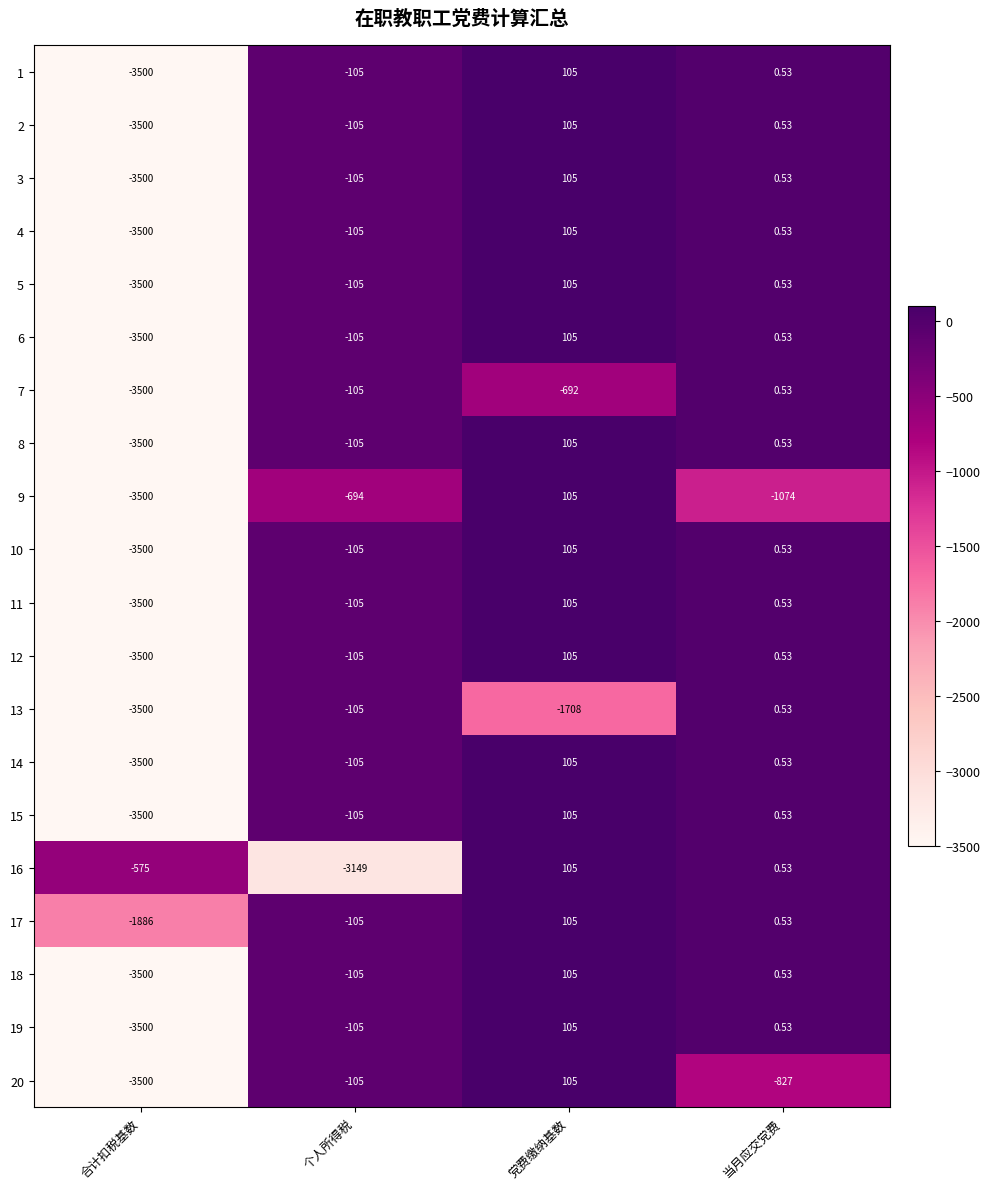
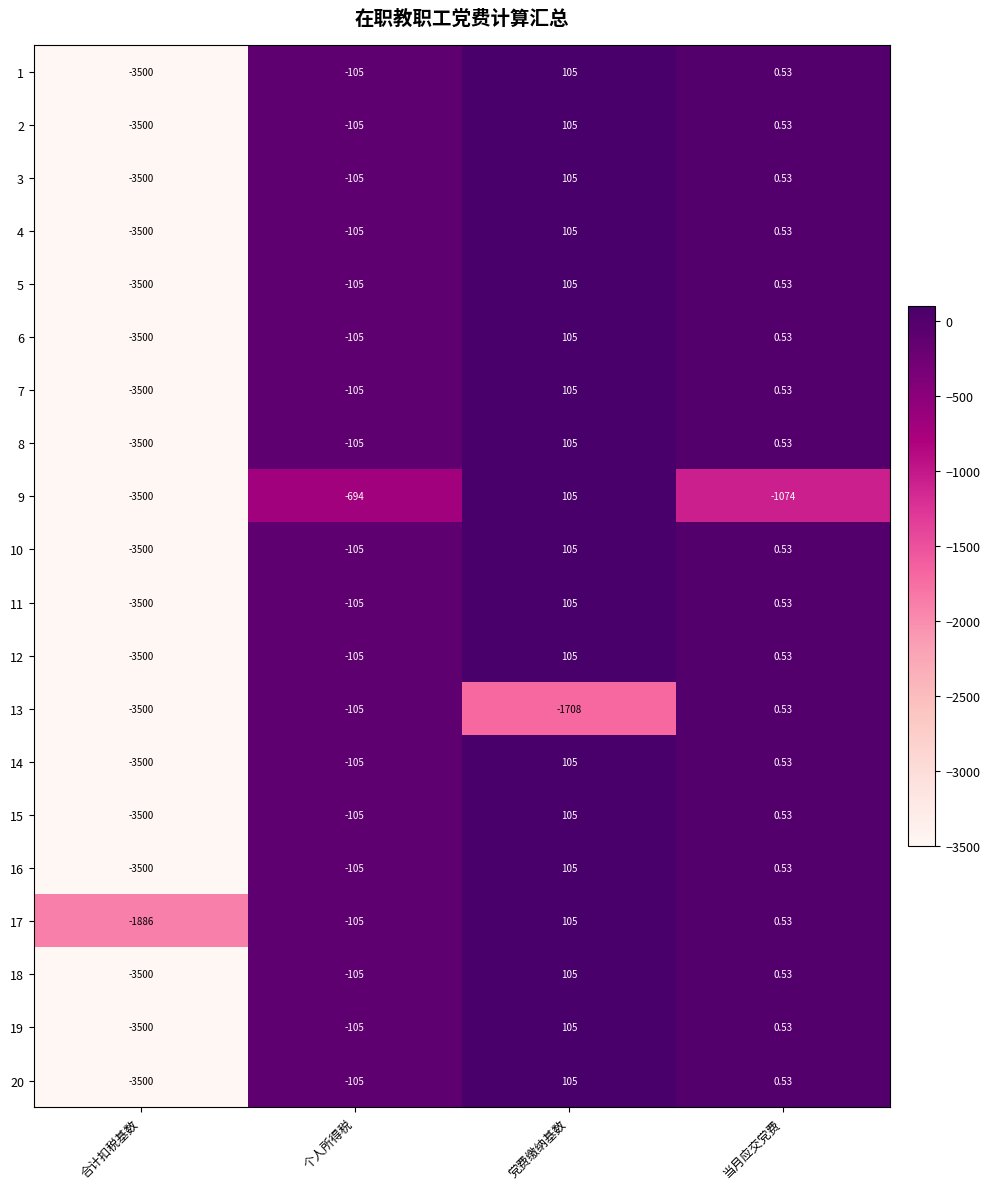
7, 党费缴纳基数: -692 -> 105
16, 合计扣税基数: -575 -> -3500
16, 个人所得税: -3149 -> -105
20, 当月应交党费: -827 -> 0.53
